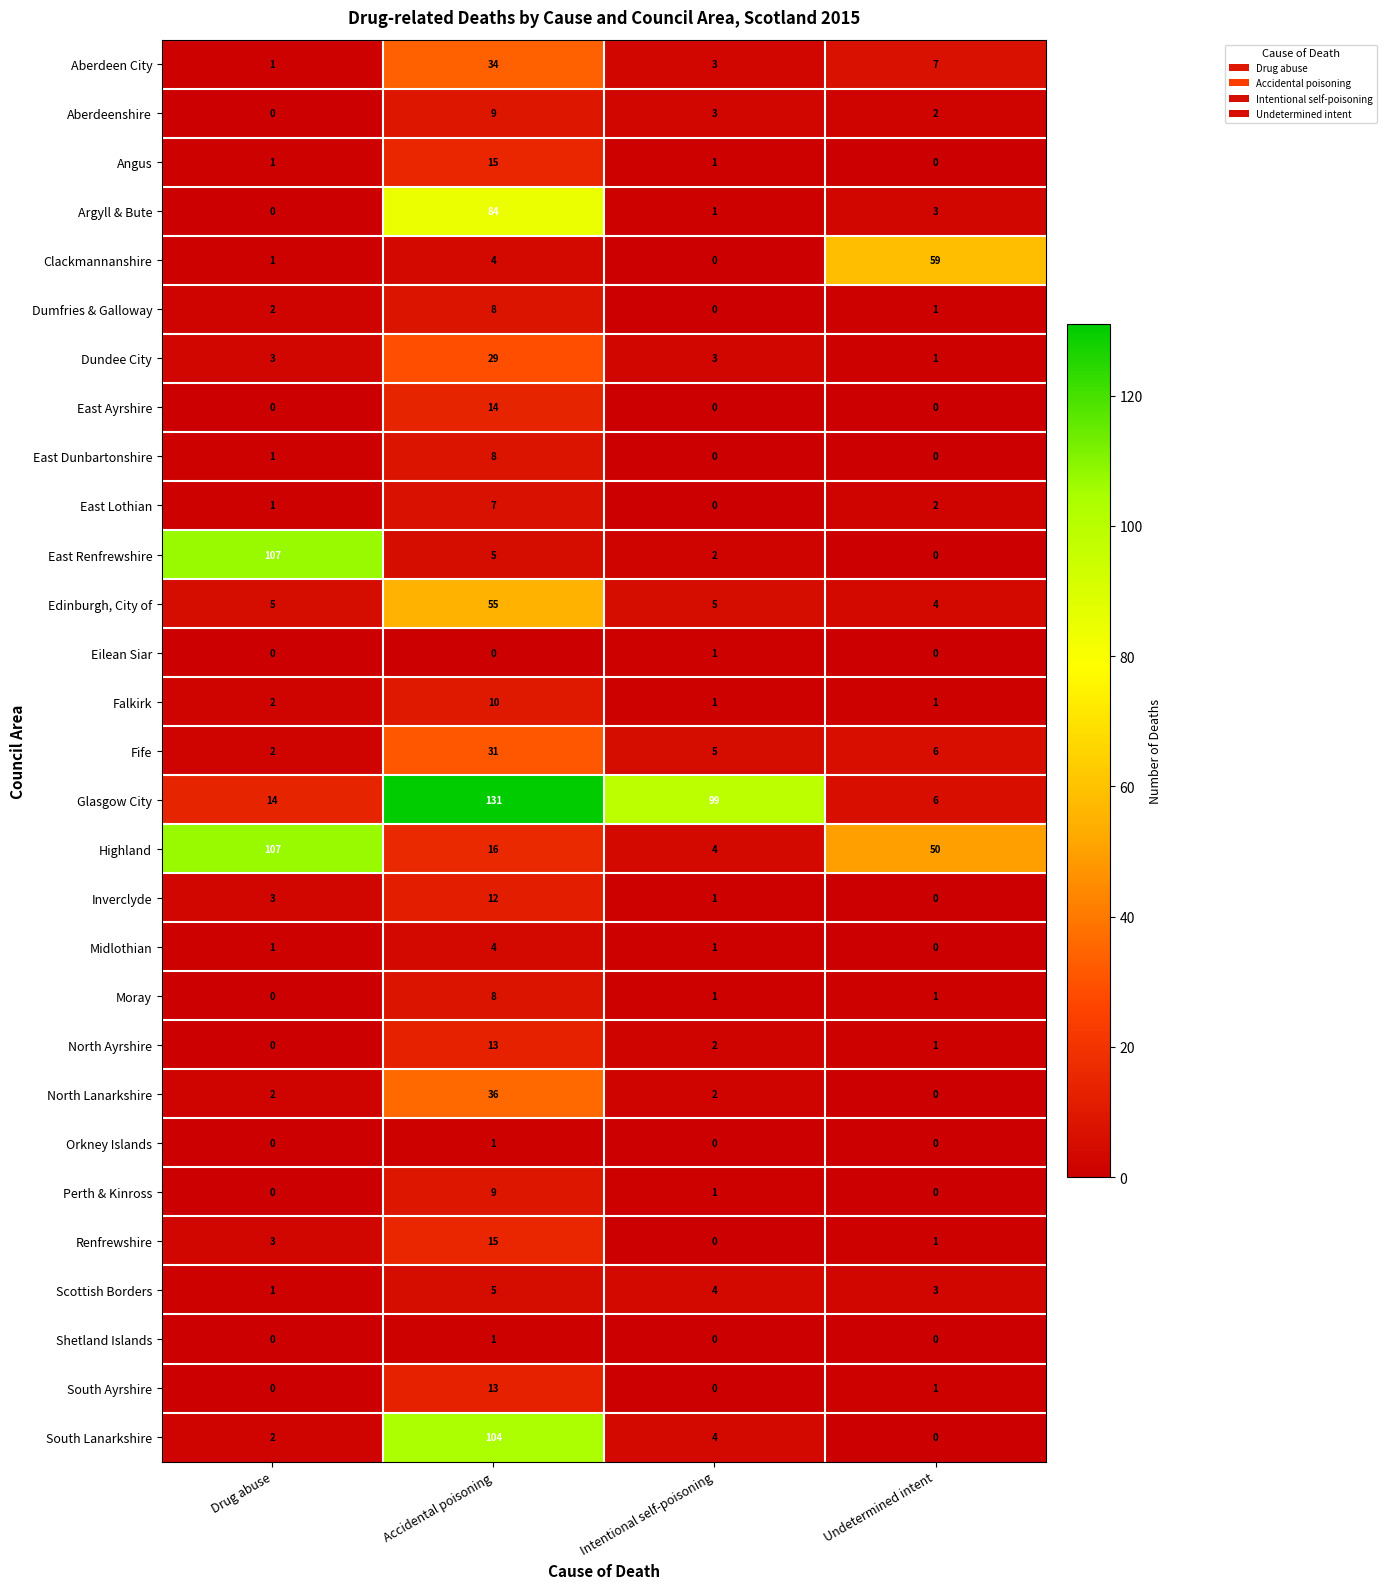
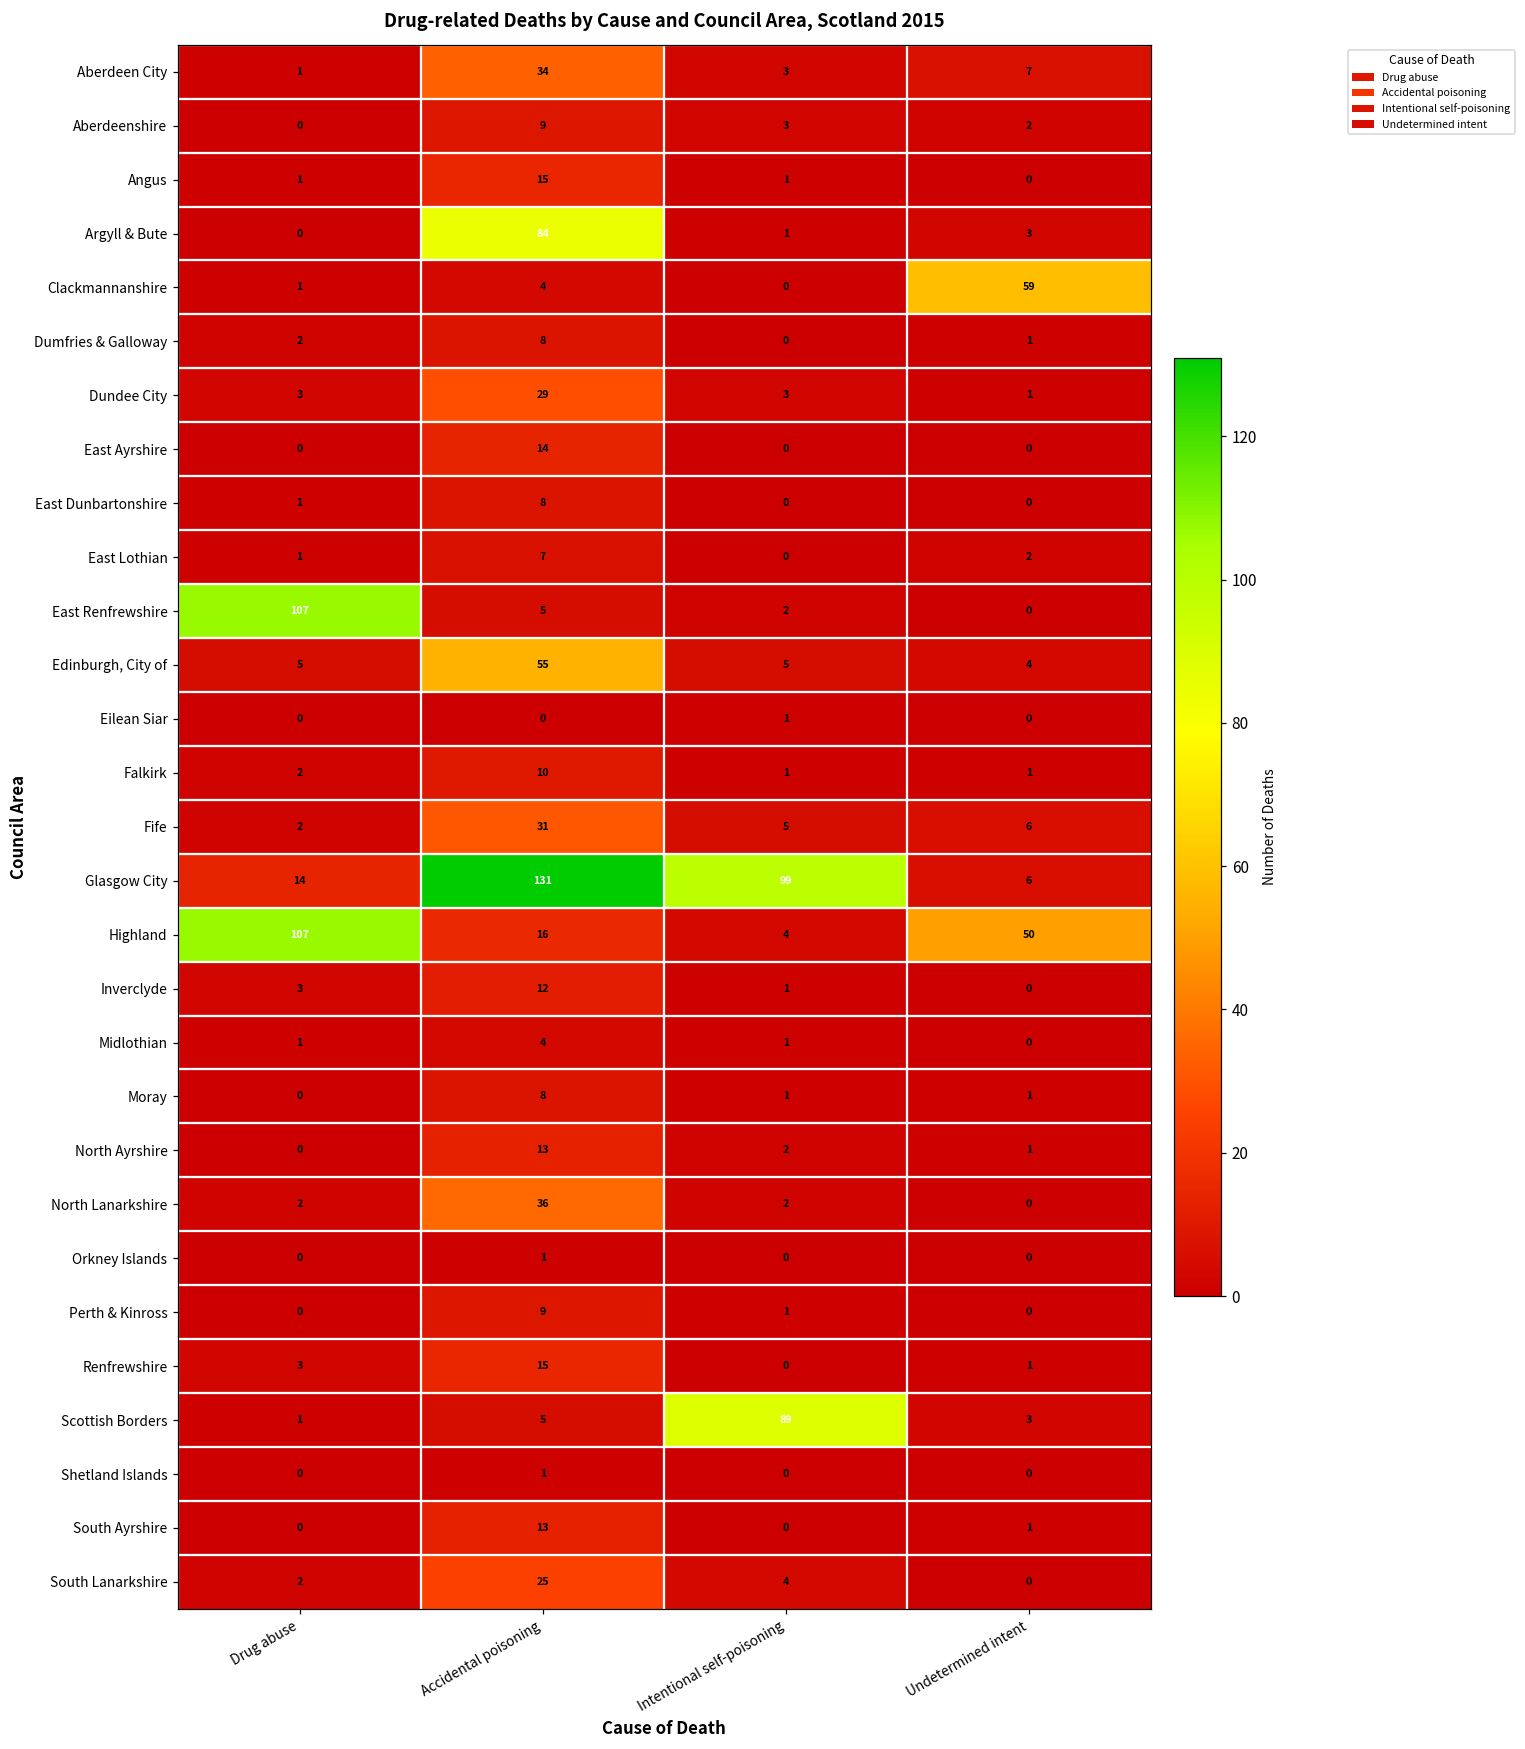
Scottish Borders, Intentional self-poisoning: 4 -> 89
South Lanarkshire, Accidental poisoning: 104 -> 25
